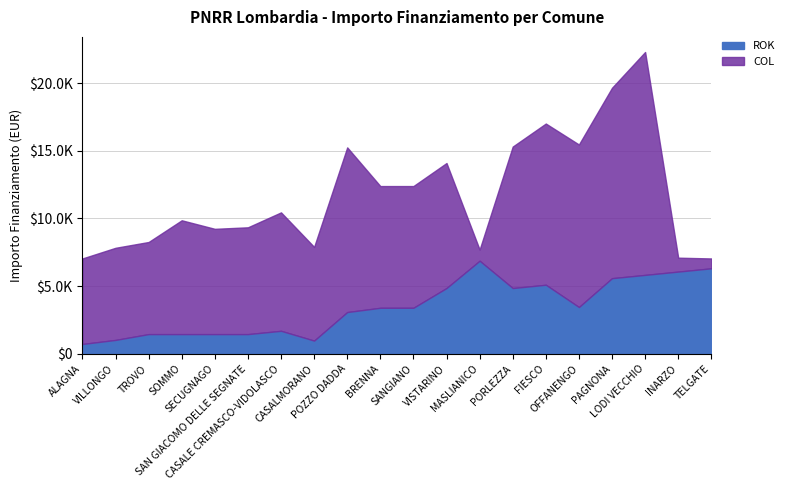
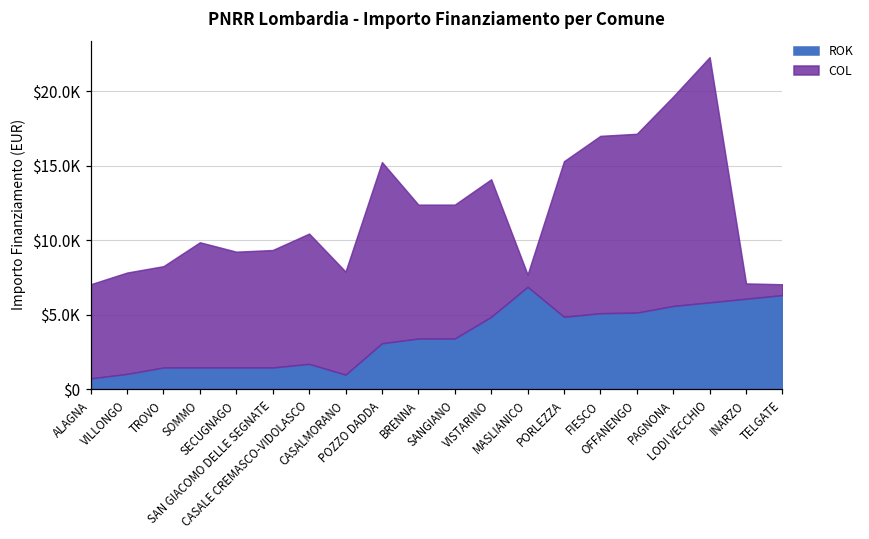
ROK, OFFANENGO: $3500 -> $5100
